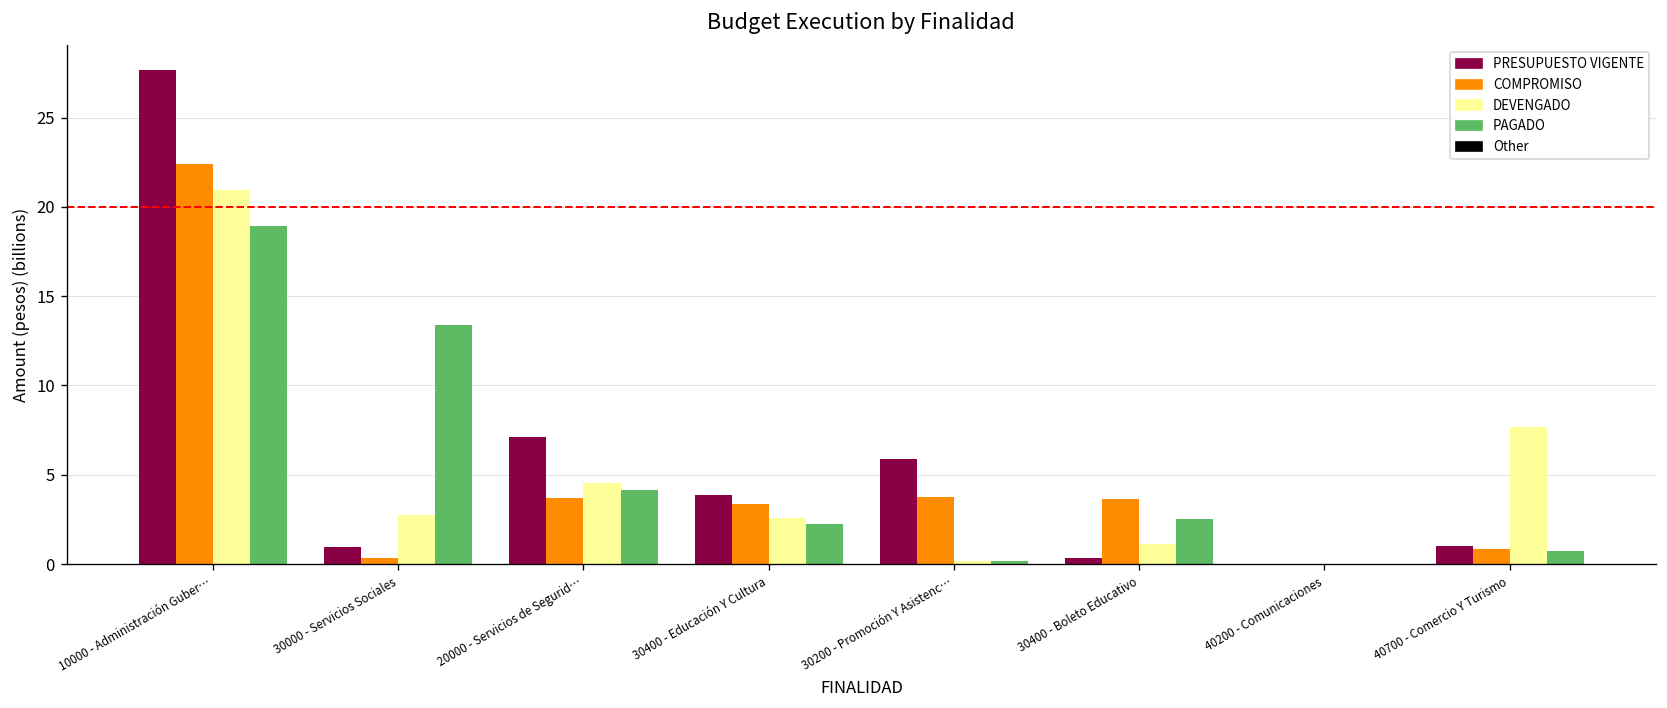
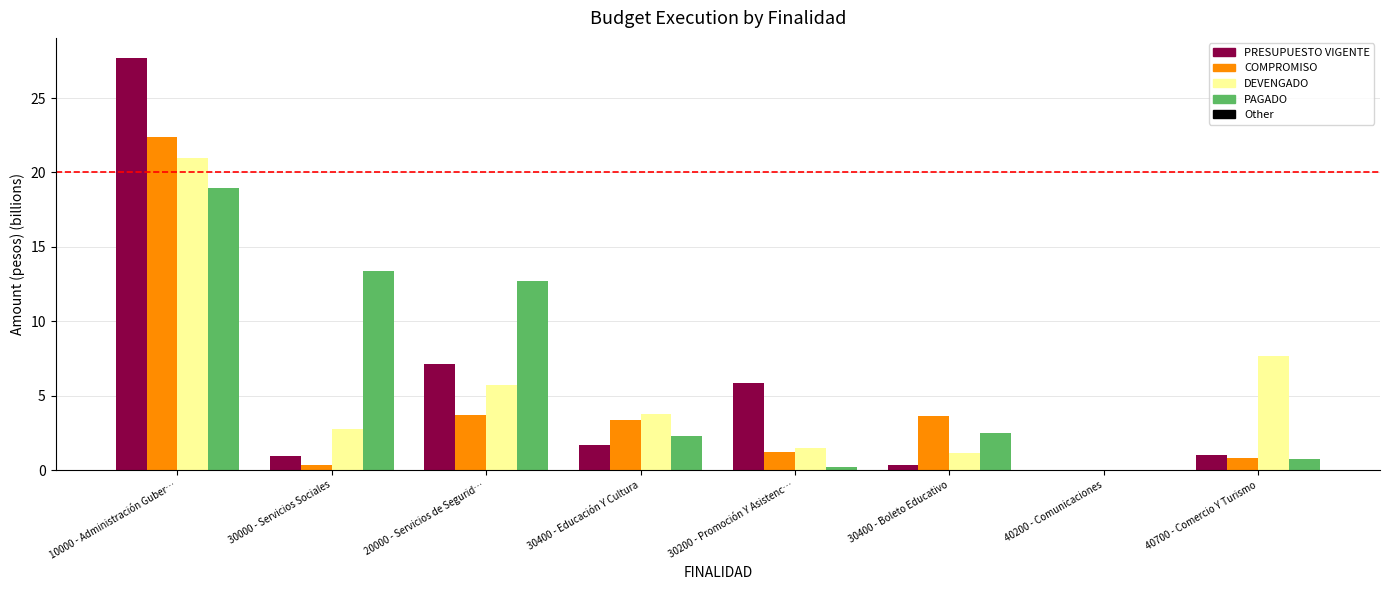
DEVENGADO, 20000 - Servicios de Segurid…: 4.5 -> 5.7
PAGADO, 20000 - Servicios de Segurid…: 4.1 -> 12.7
PRESUPUESTO VIGENTE, 30400 - Educación Y Cultura: 3.8 -> 1.7
DEVENGADO, 30400 - Educación Y Cultura: 2.6 -> 3.8
COMPROMISO, 30200 - Promoción Y Asistenc…: 3.7 -> 1.2
DEVENGADO, 30200 - Promoción Y Asistenc…: 0.2 -> 1.5
